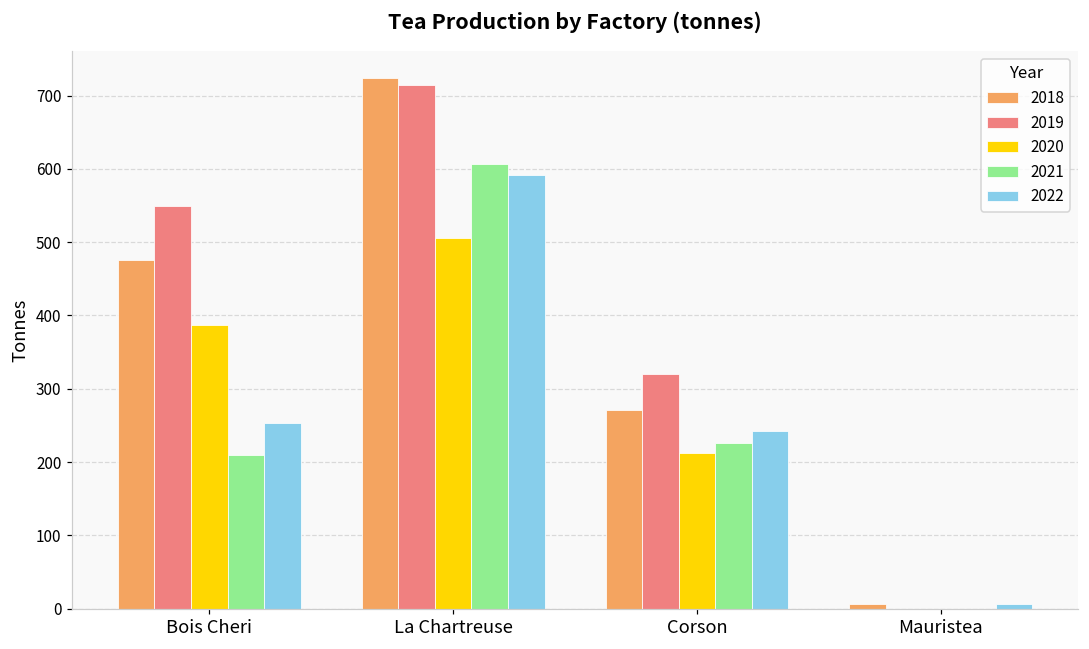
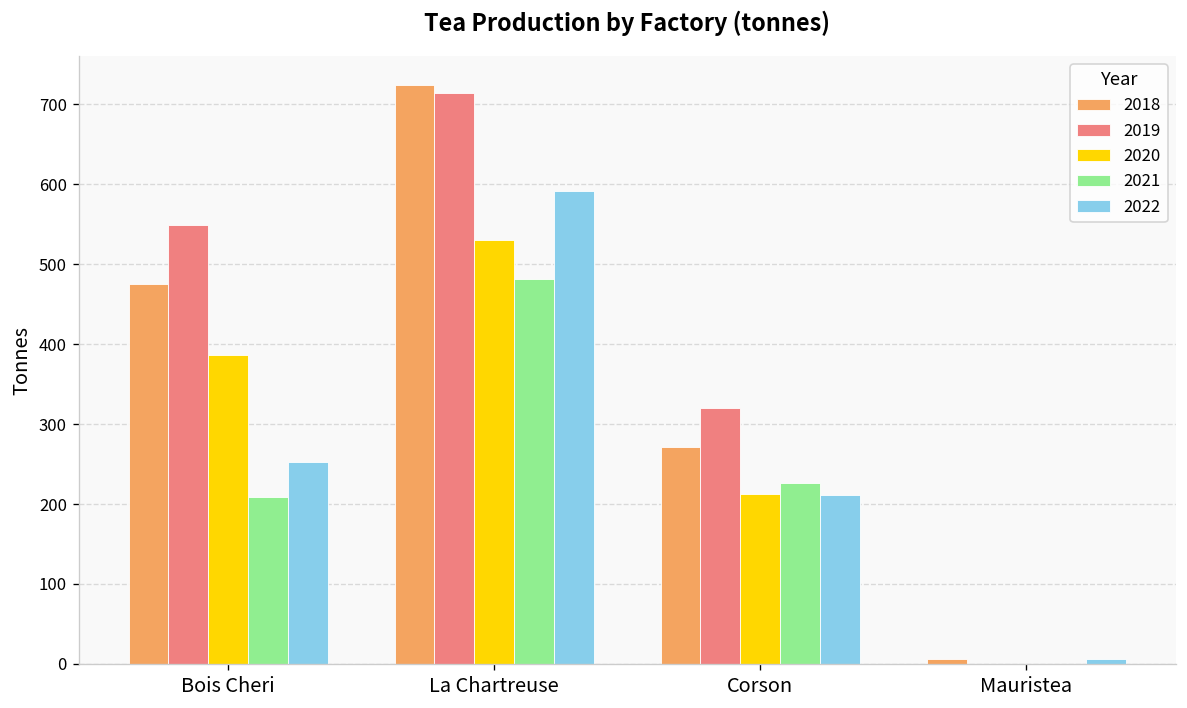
2020, La Chartreuse: 510 -> 530
2021, La Chartreuse: 610 -> 480
2022, Corson: 240 -> 210
